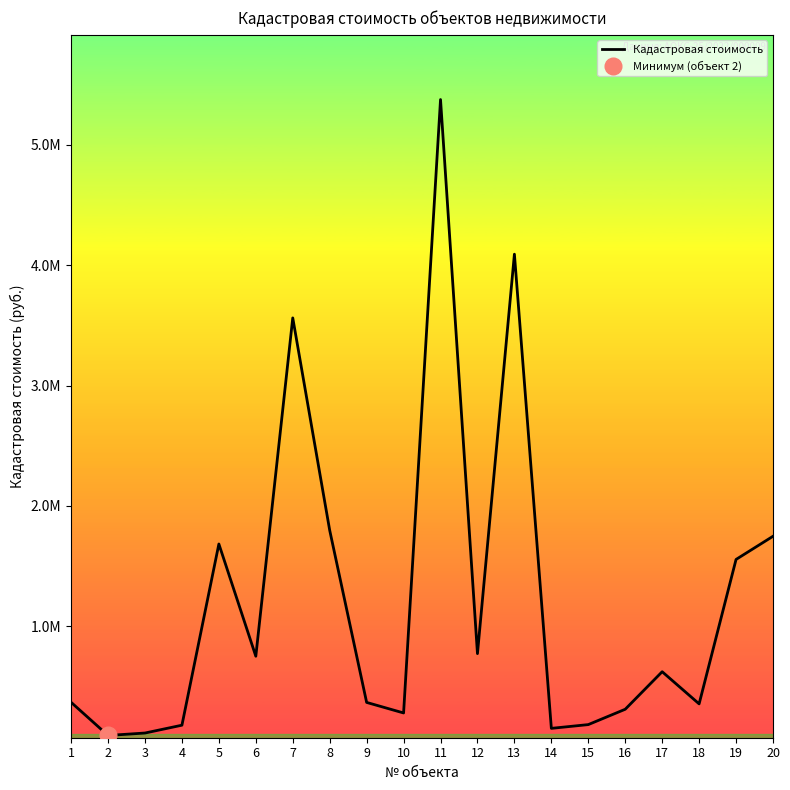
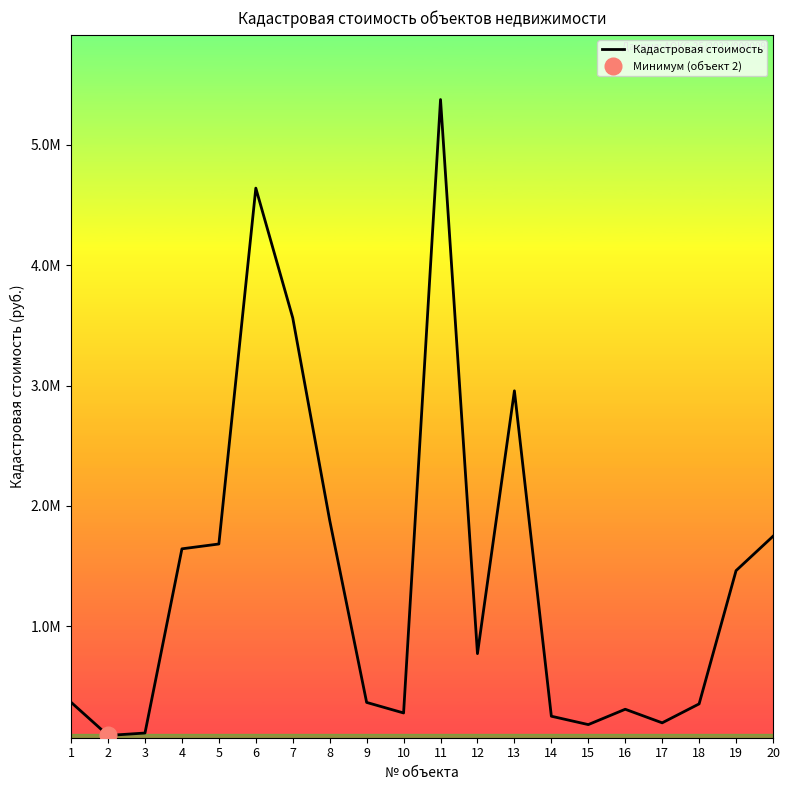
Кадастровая стоимость, 4: 180000 -> 1640000
Кадастровая стоимость, 6: 750000 -> 4640000
Кадастровая стоимость, 8: 1800000 -> 1880000
Кадастровая стоимость, 13: 4090000 -> 2960000
Кадастровая стоимость, 14: 150000 -> 250000
Кадастровая стоимость, 17: 620000 -> 200000
Кадастровая стоимость, 19: 1560000 -> 1460000
